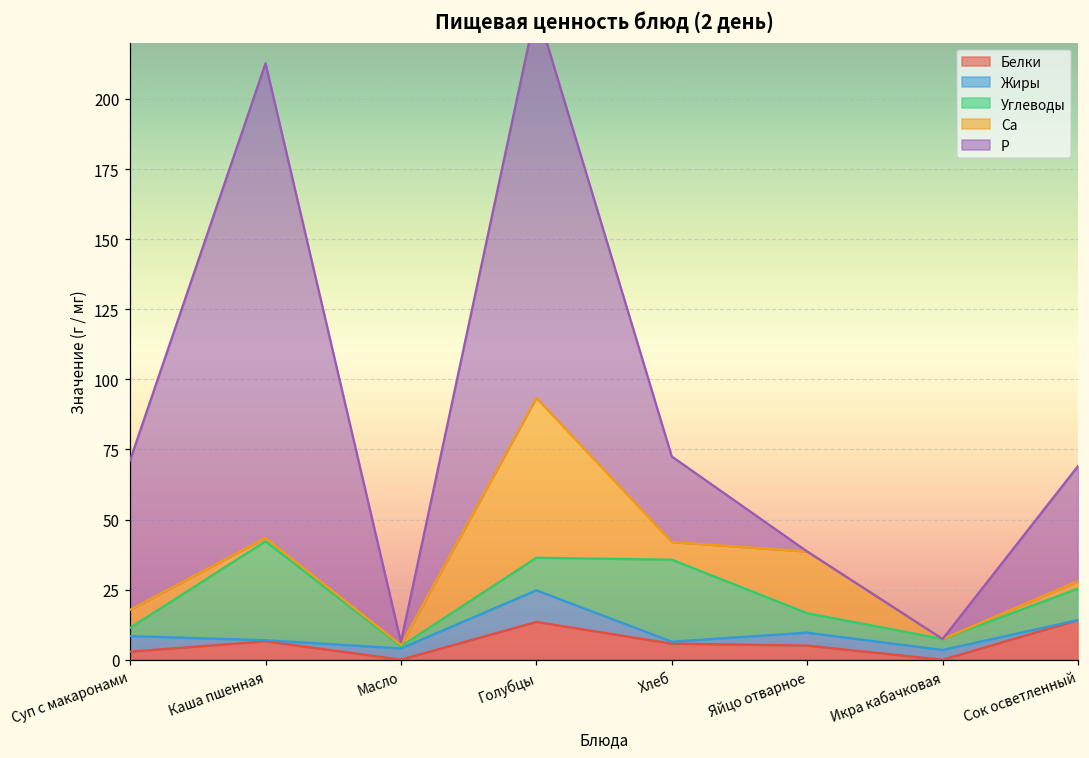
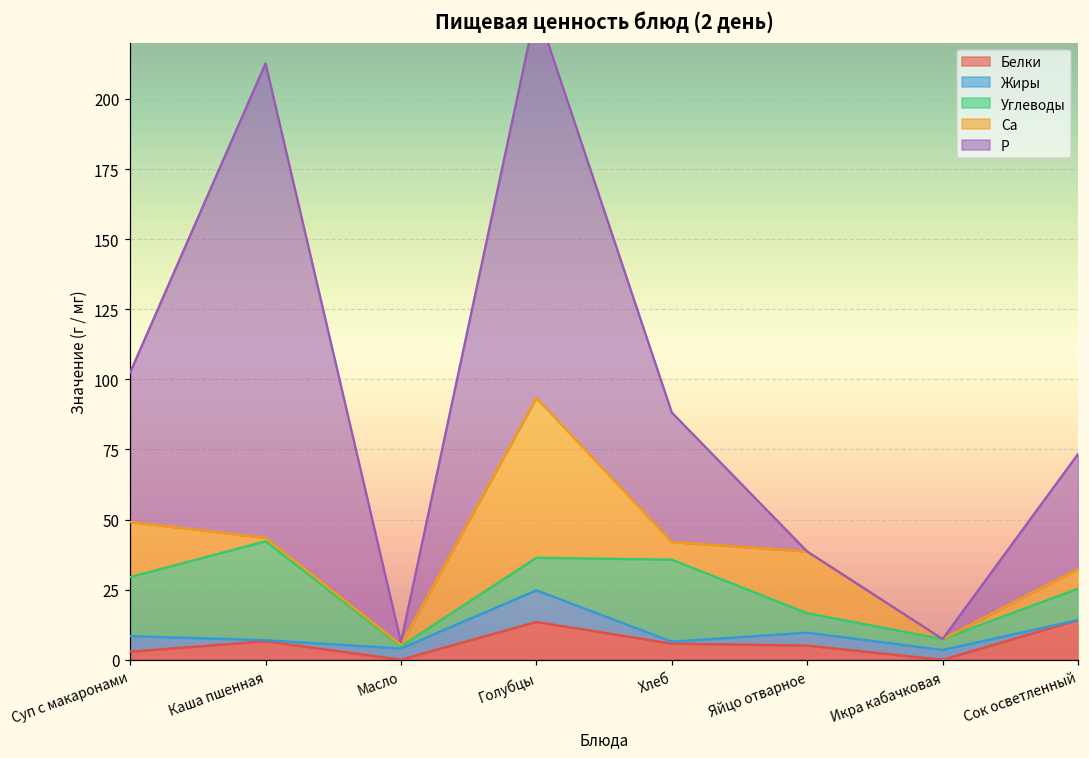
Углеводы, Суп с макаронами: 3 -> 21
Ca, Суп с макаронами: 6 -> 20
P, Хлеб: 31 -> 46
Ca, Сок осветленный: 3 -> 7
